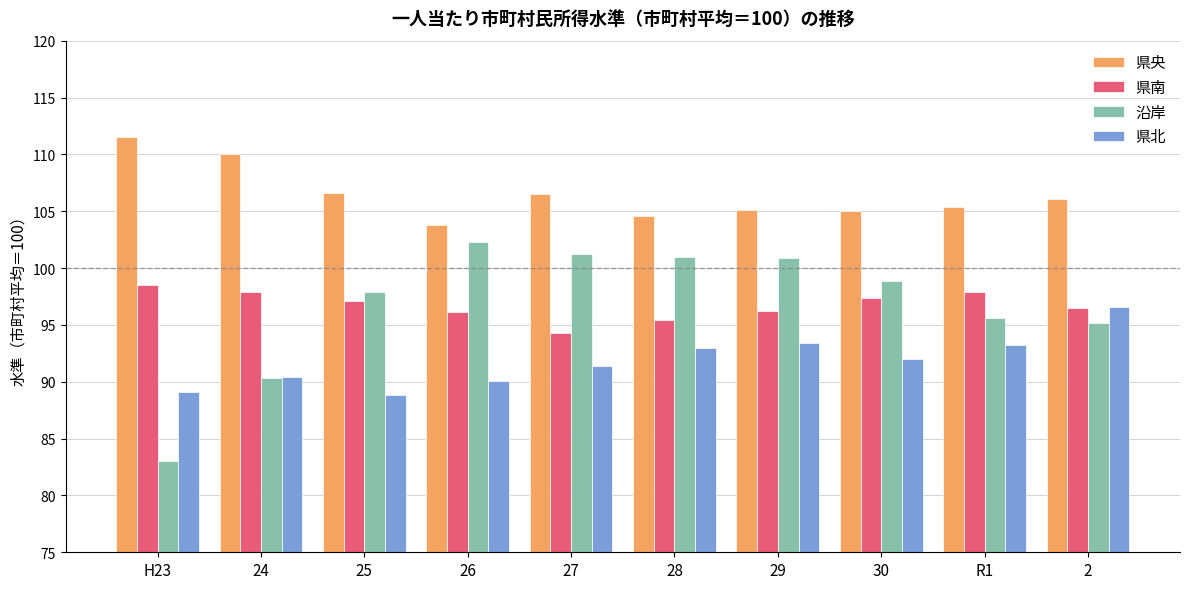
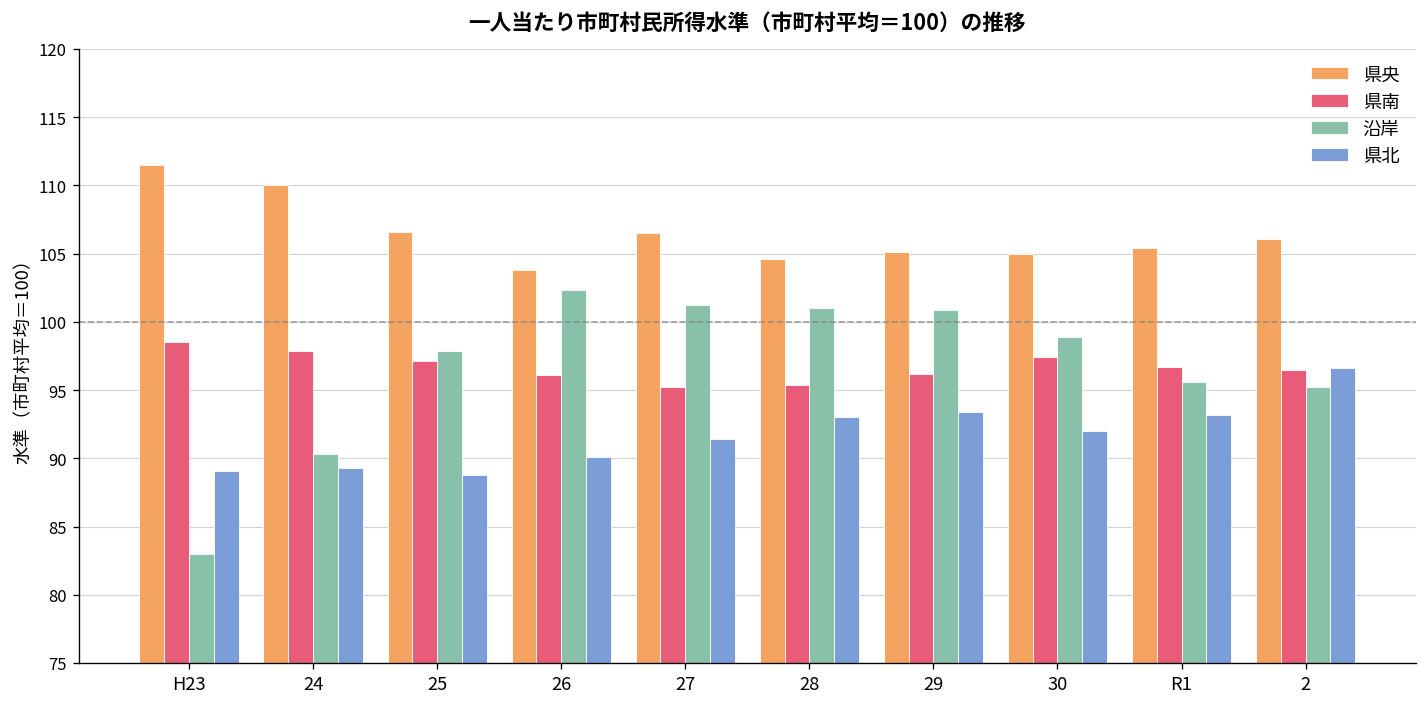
県北, 24: 90.4 -> 89.3
県南, 27: 94.3 -> 95.2
県南, R1: 97.9 -> 96.7
